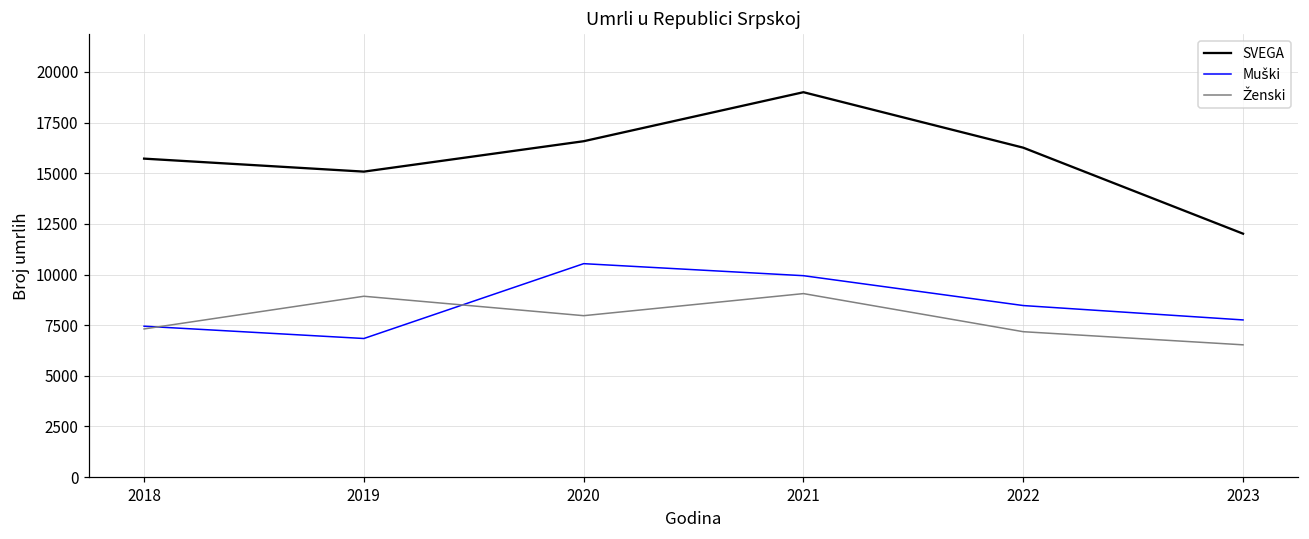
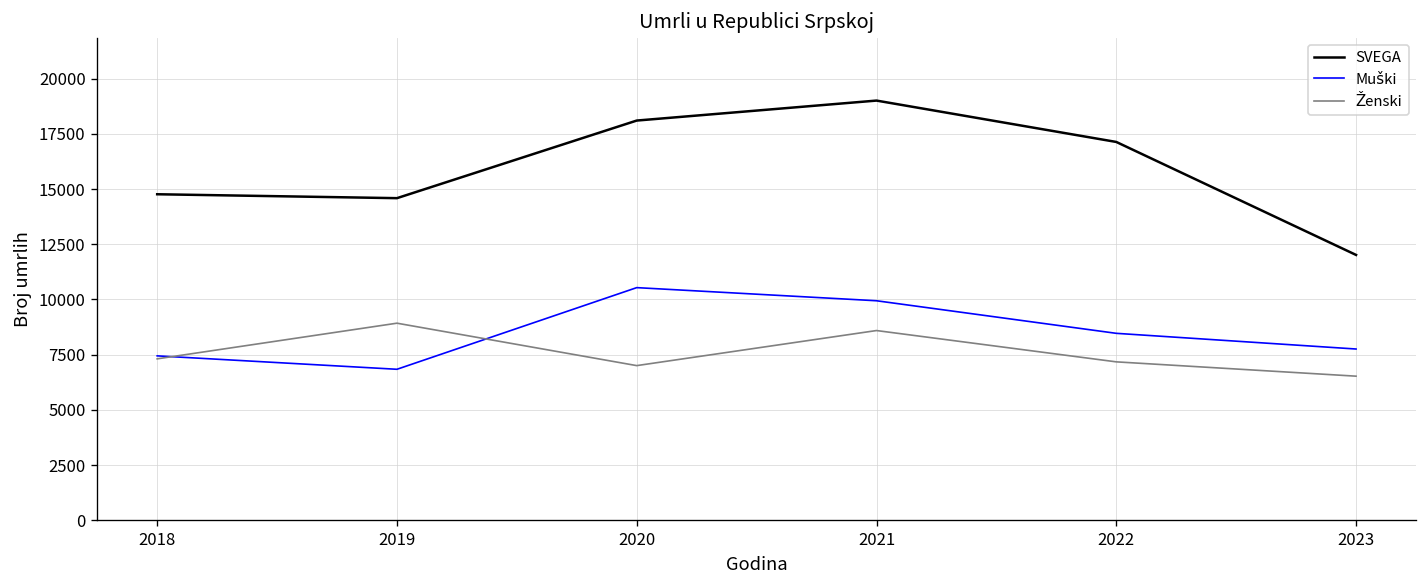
SVEGA, 2018: 15700 -> 14800
SVEGA, 2019: 15100 -> 14600
SVEGA, 2020: 16600 -> 18100
Ženski, 2020: 8000 -> 7000
Ženski, 2021: 9100 -> 8600
SVEGA, 2022: 16300 -> 17100
